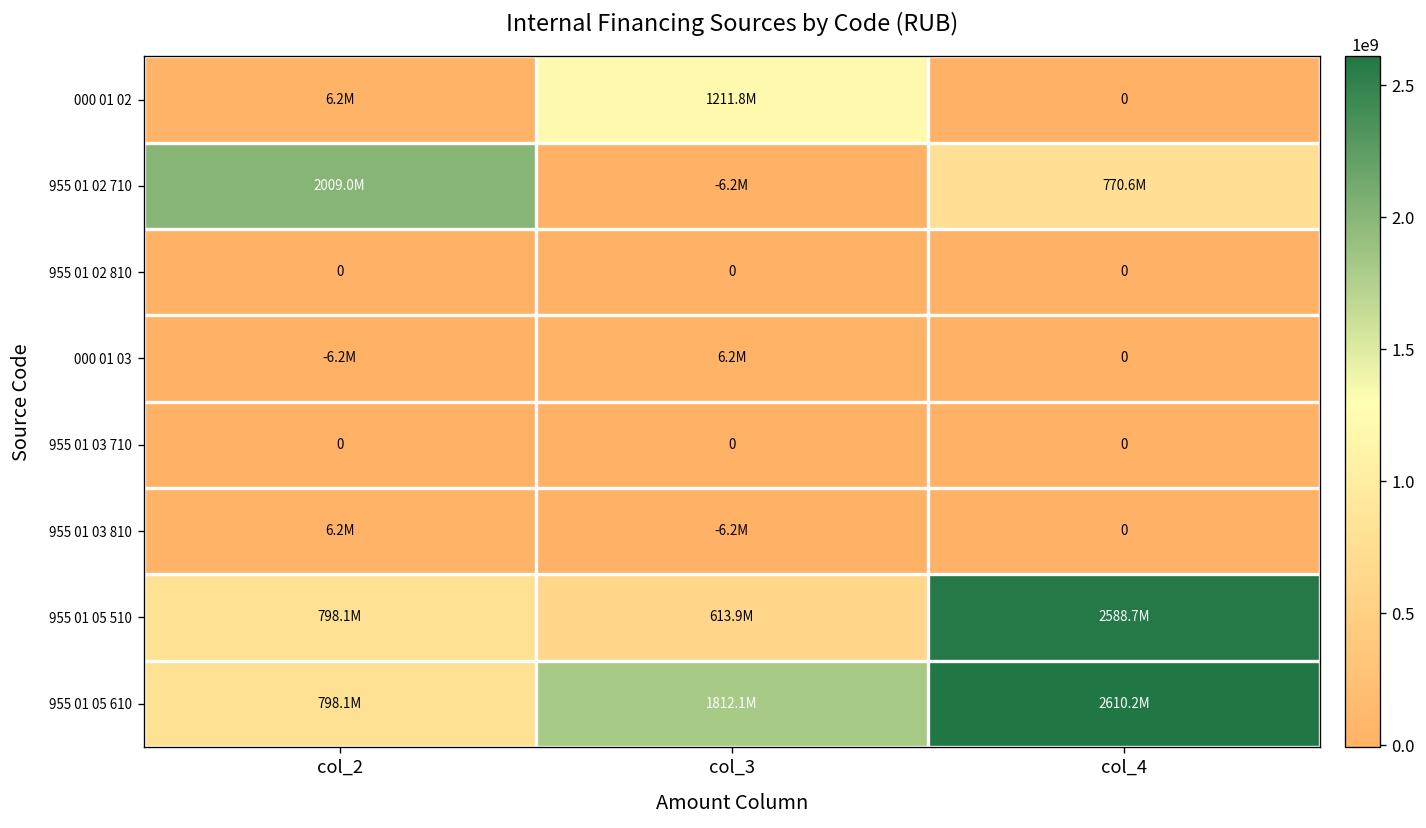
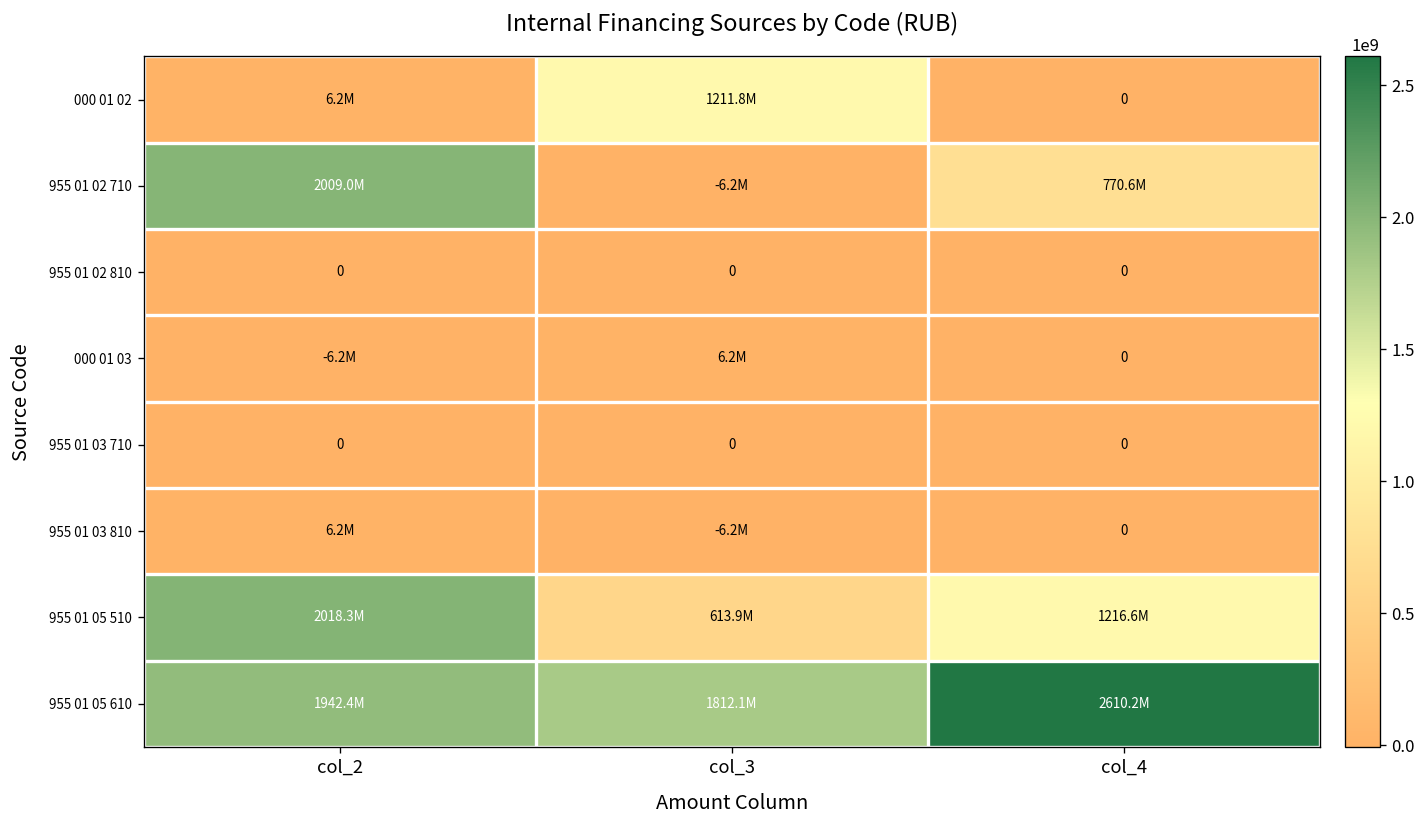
955 01 05 510, col_2: 798.1M -> 2018.3M
955 01 05 510, col_4: 2588.7M -> 1216.6M
955 01 05 610, col_2: 798.1M -> 1942.4M
